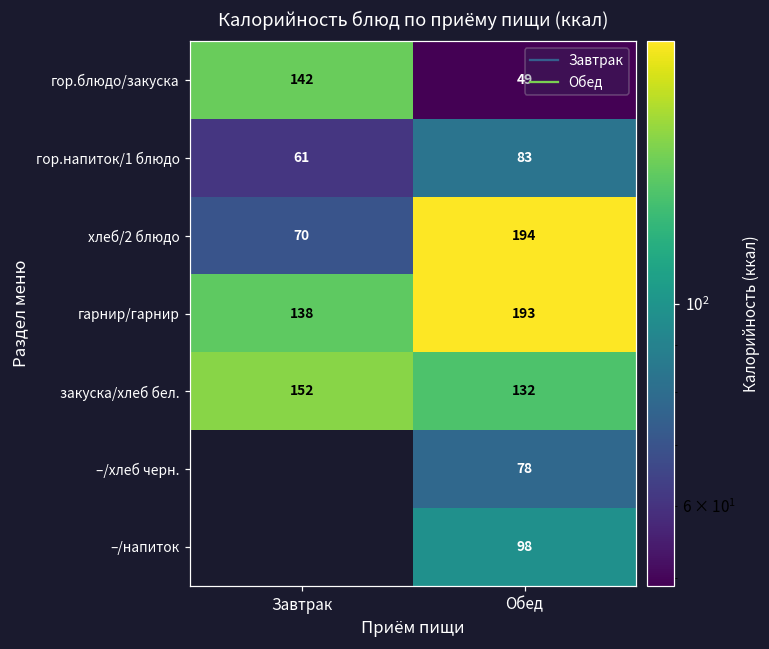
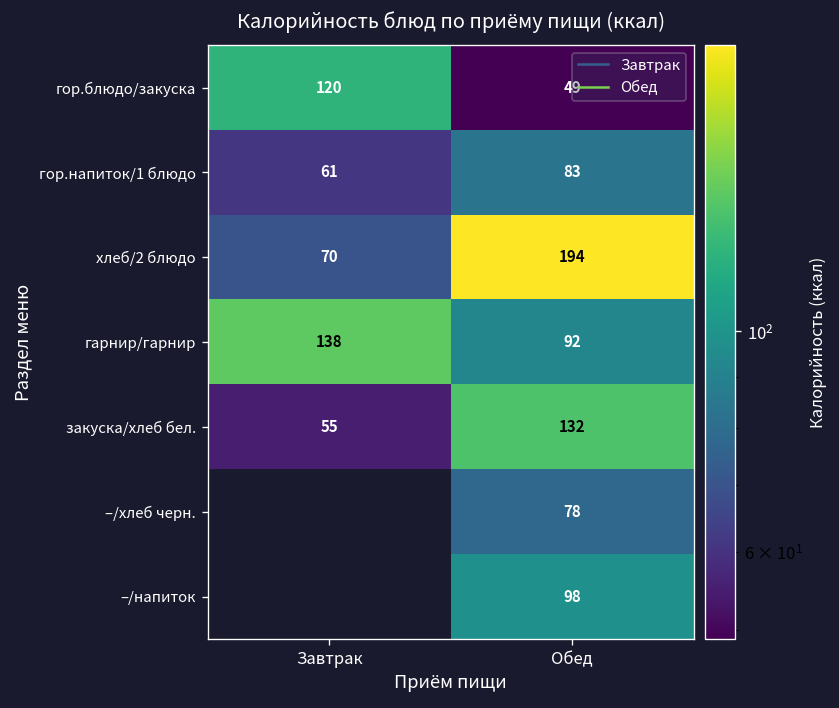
гор.блюдо/закуска, Завтрак: 142 -> 120
гарнир/гарнир, Обед: 193 -> 92
закуска/хлеб бел., Завтрак: 152 -> 55
